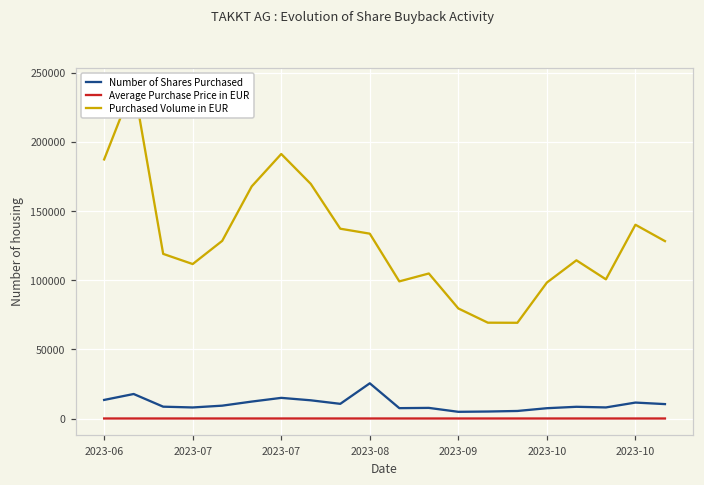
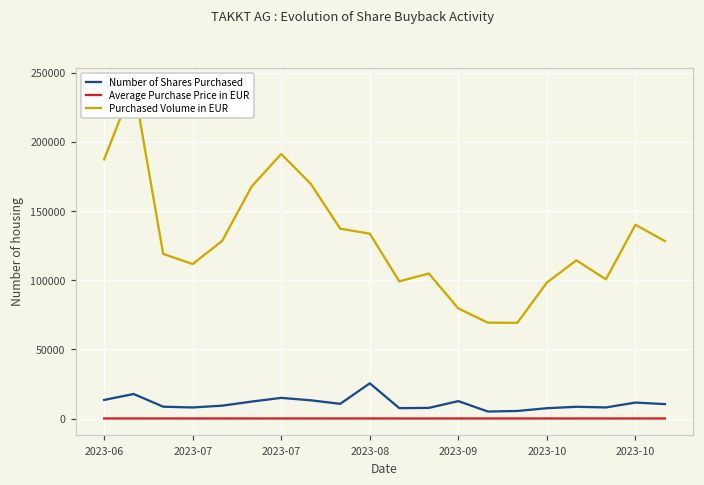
Number of Shares Purchased, 2023-09: 5000 -> 13000
